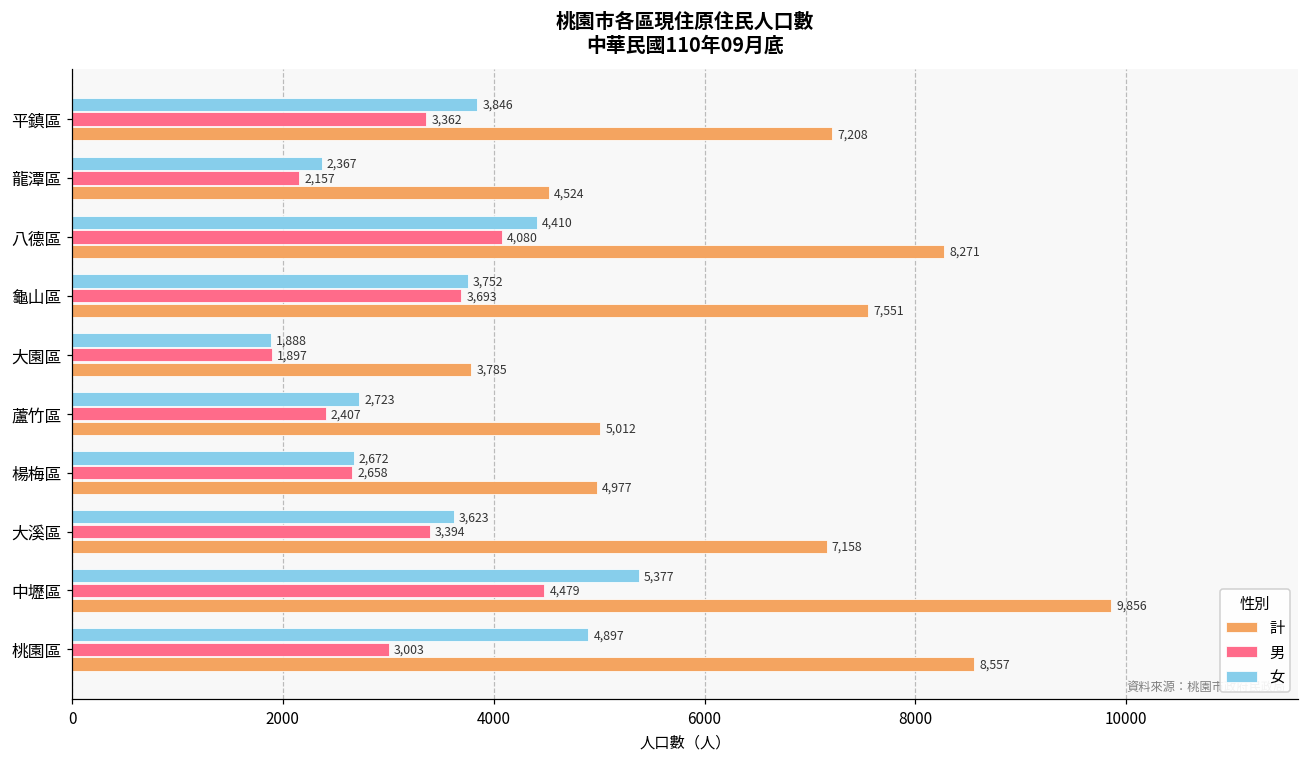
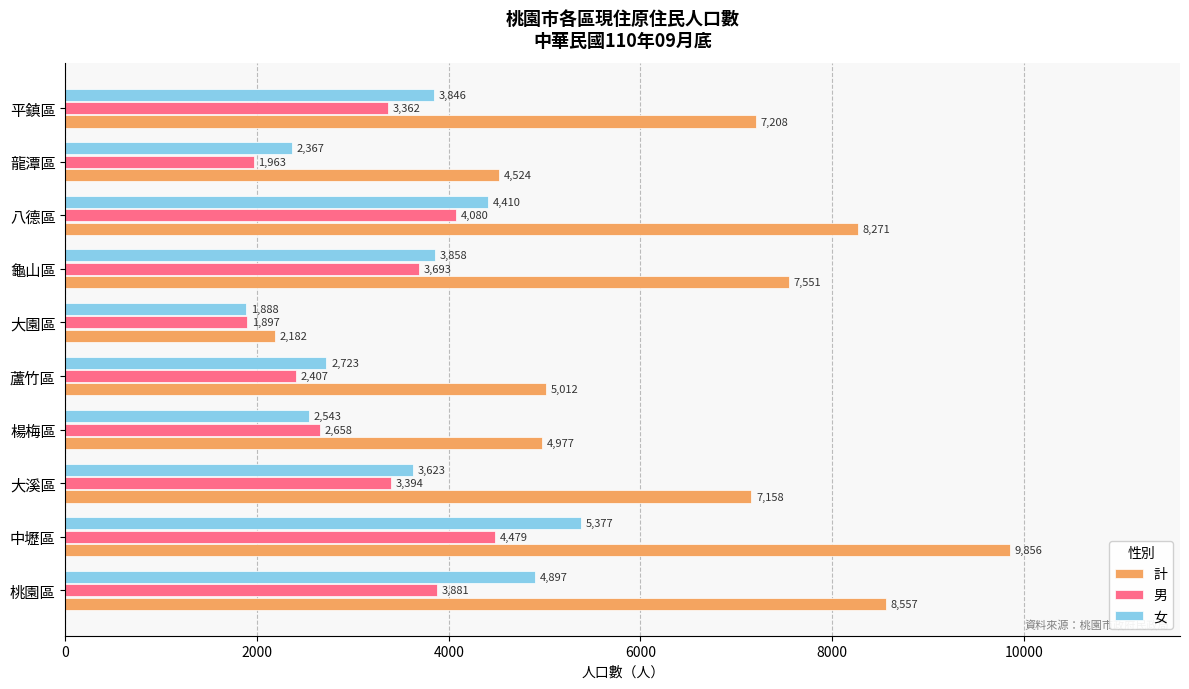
男, 龍潭區: 2,157 -> 1,963
女, 龜山區: 3,752 -> 3,858
計, 大園區: 3,785 -> 2,182
女, 楊梅區: 2,672 -> 2,543
男, 桃園區: 3,003 -> 3,881
